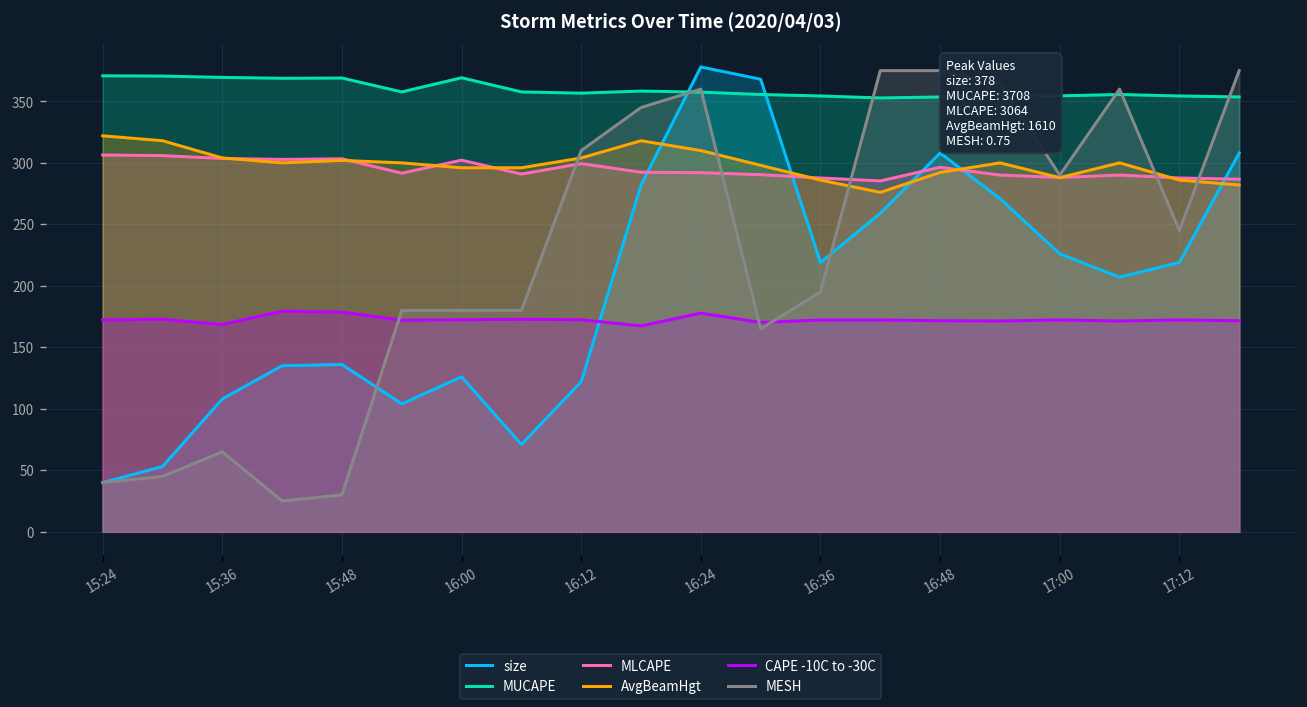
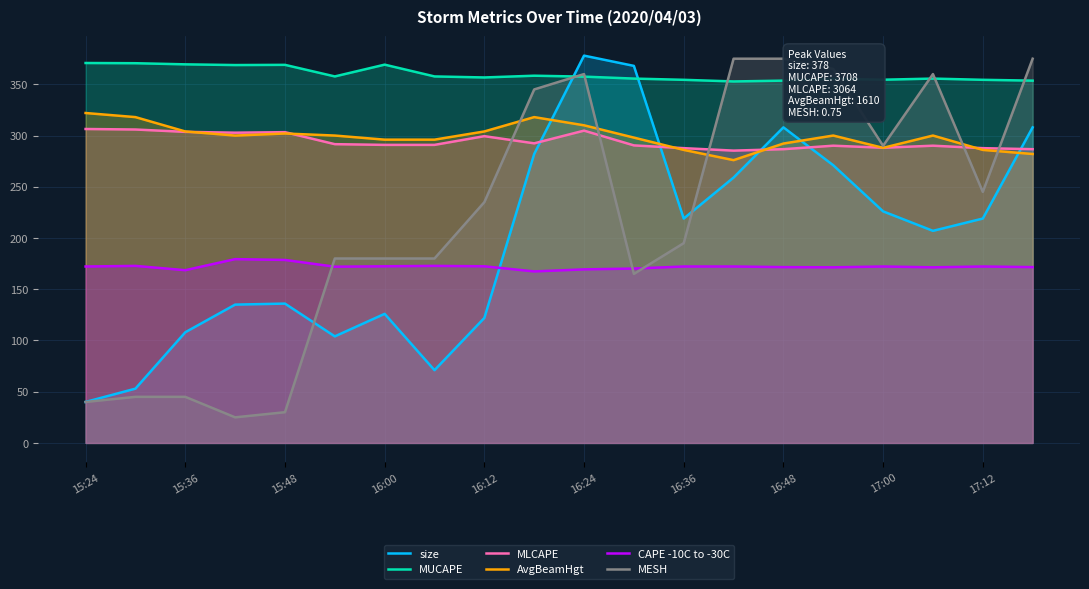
MESH, 15:36: 65 -> 45
MLCAPE, 16:00: 302 -> 291
MESH, 16:12: 310 -> 235
MLCAPE, 16:24: 292 -> 305
CAPE -10C to -30C, 16:24: 178 -> 169
MLCAPE, 16:48: 296 -> 287
